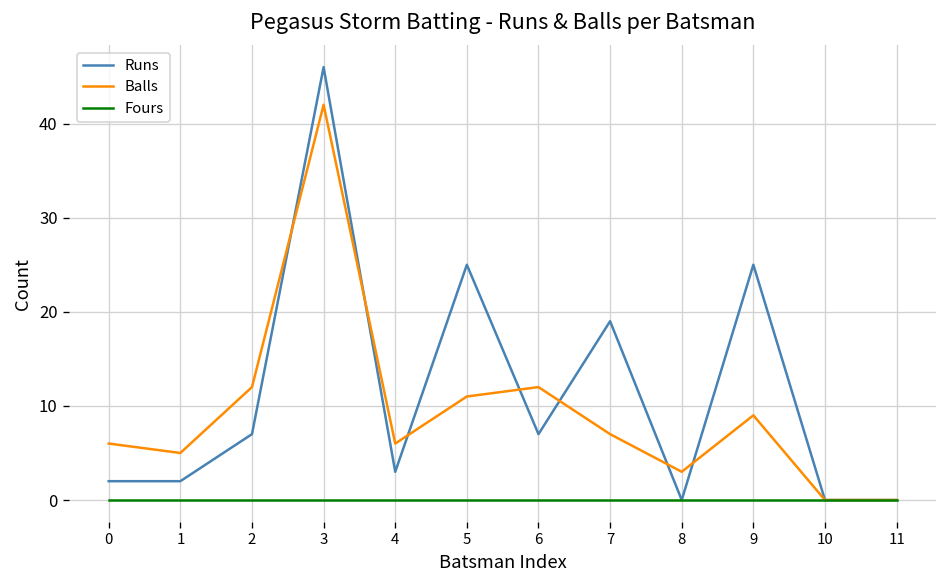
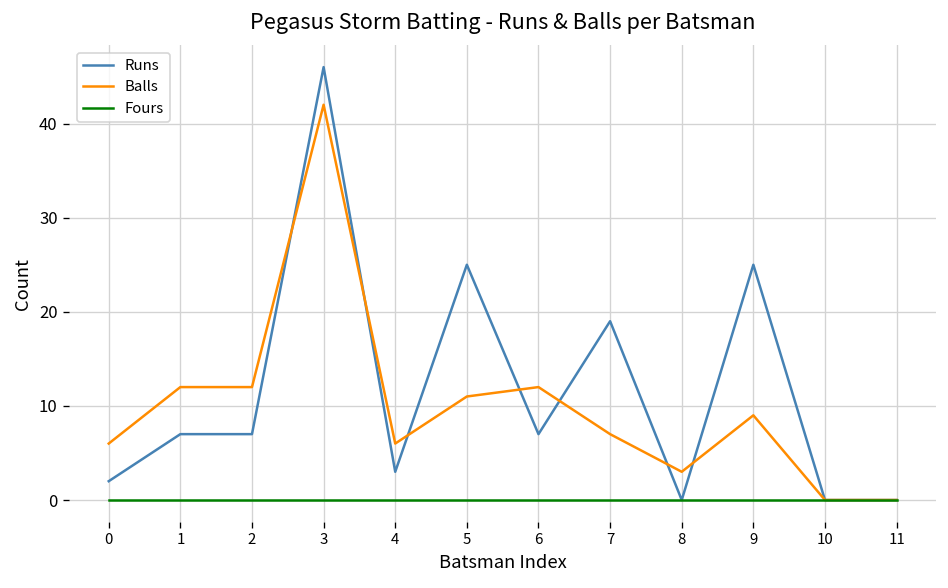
Runs, 1: 2 -> 7
Balls, 1: 5 -> 12
